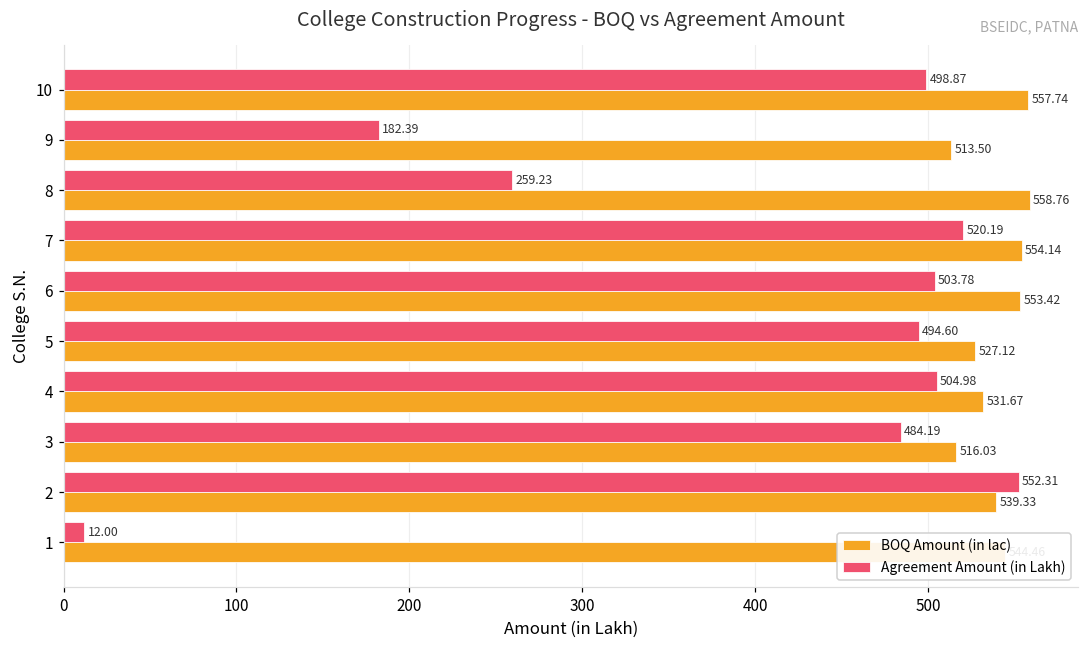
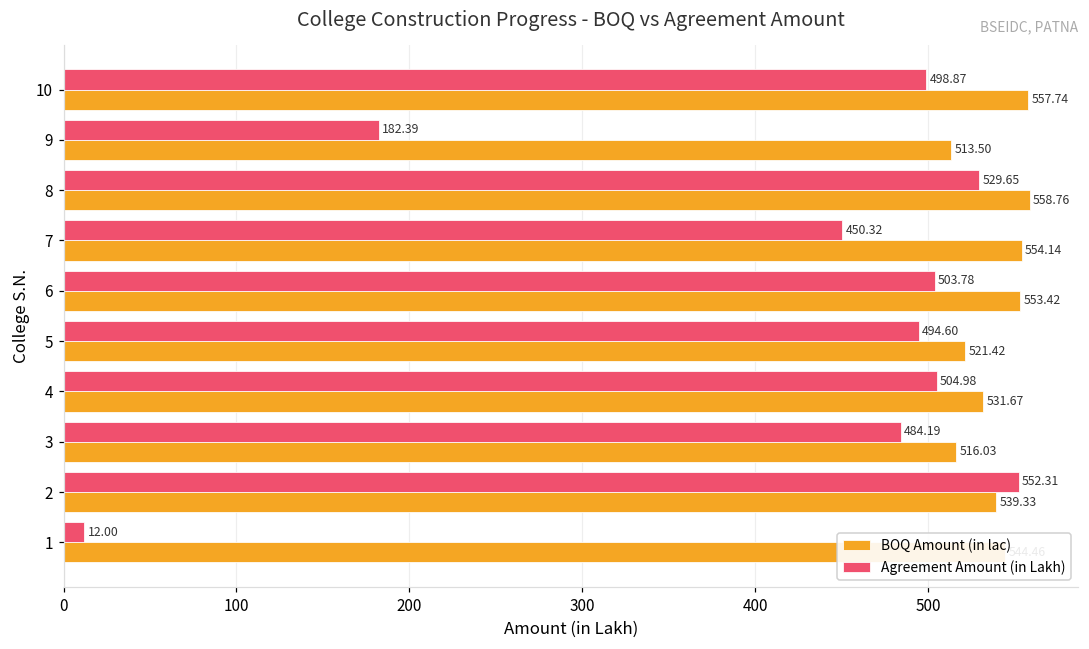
Agreement Amount (in Lakh), 8: 259.23 -> 529.65
Agreement Amount (in Lakh), 7: 520.19 -> 450.32
BOQ Amount (in lac), 5: 527.12 -> 521.42
